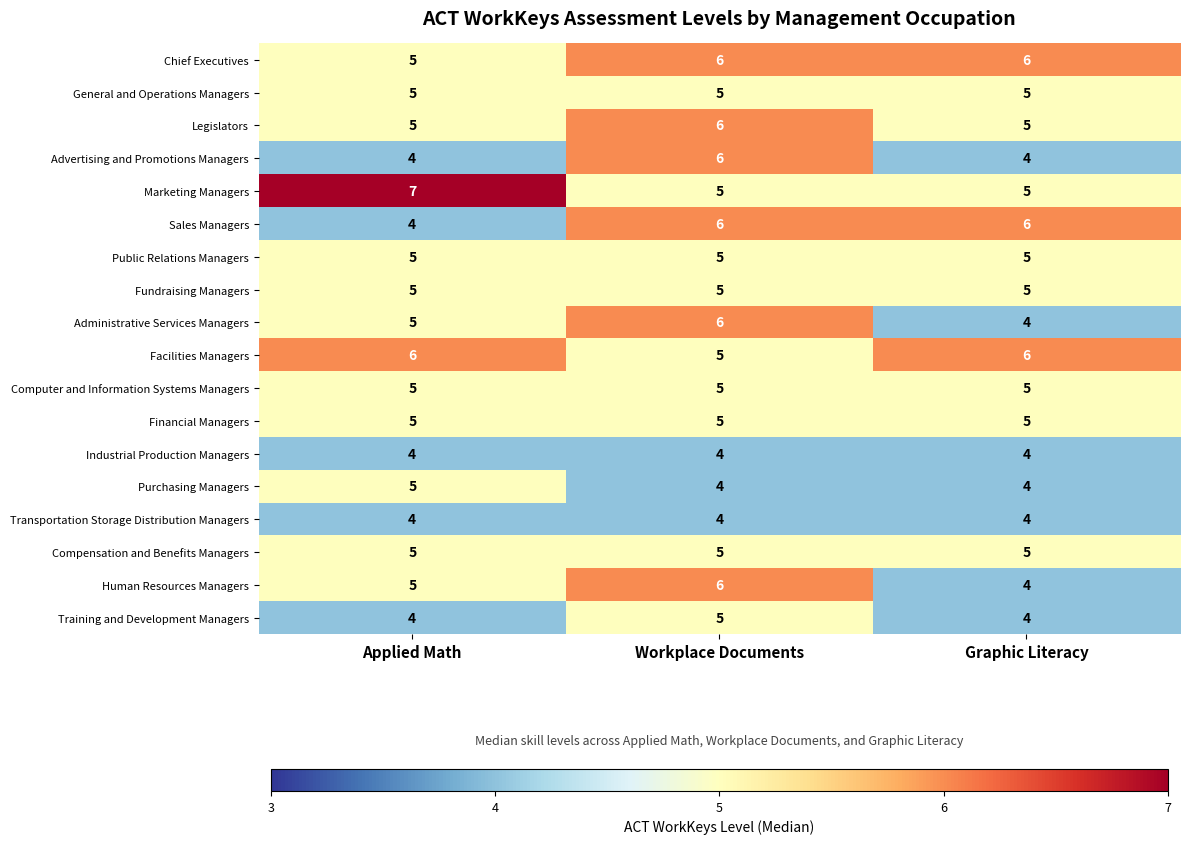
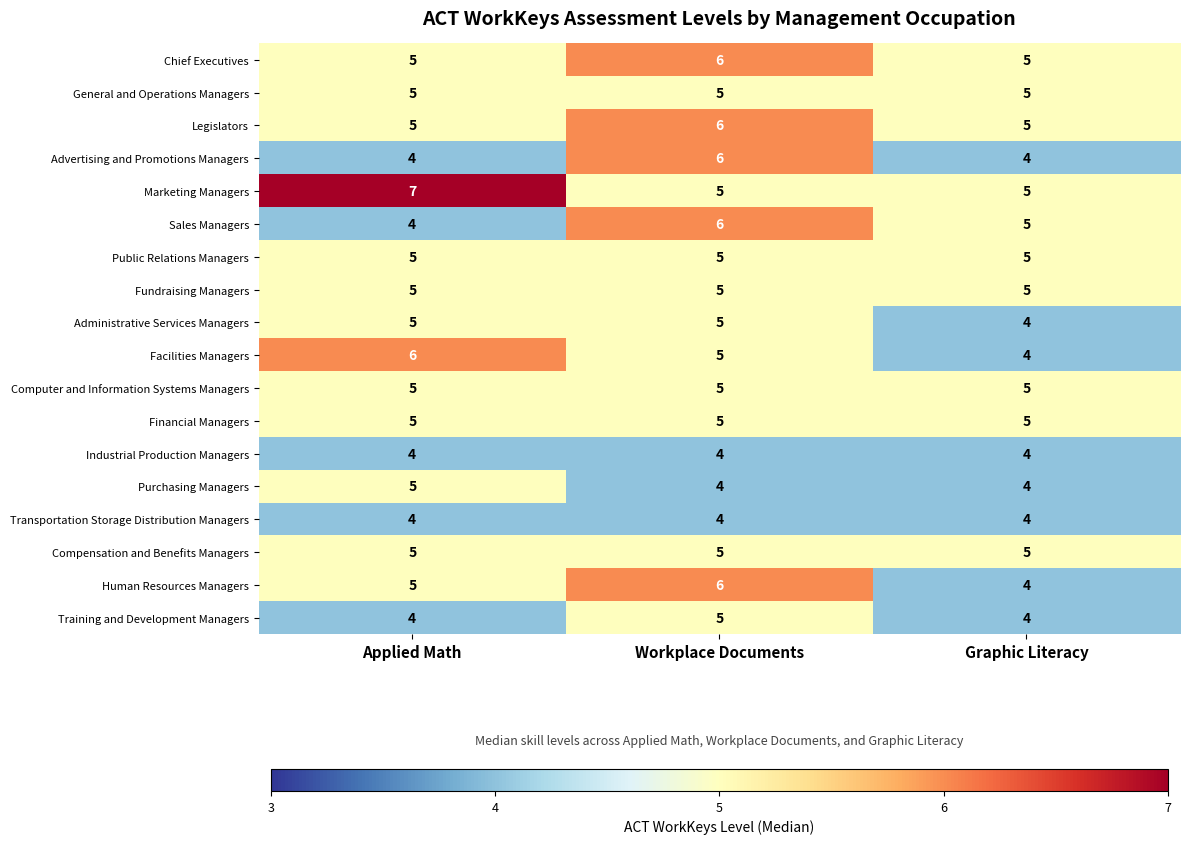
Chief Executives, Graphic Literacy: 6 -> 5
Sales Managers, Graphic Literacy: 6 -> 5
Administrative Services Managers, Workplace Documents: 6 -> 5
Facilities Managers, Graphic Literacy: 6 -> 4
